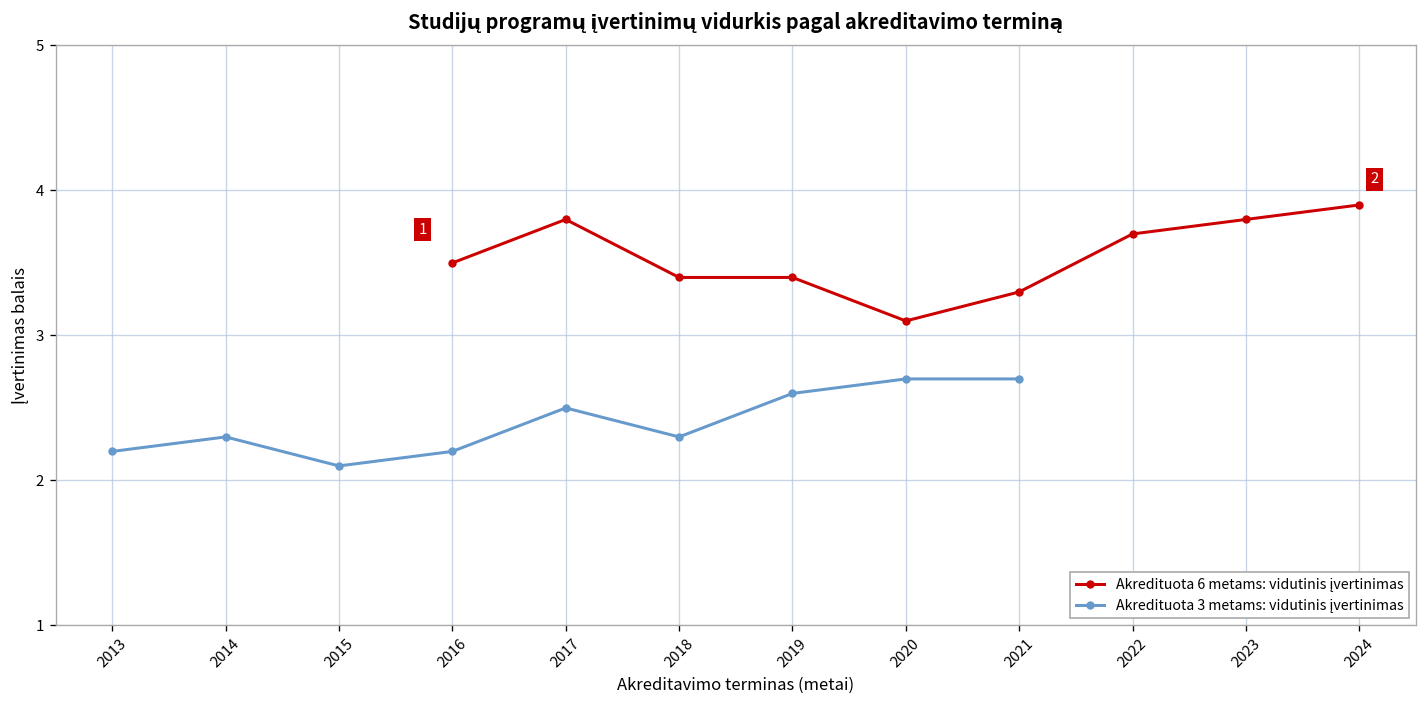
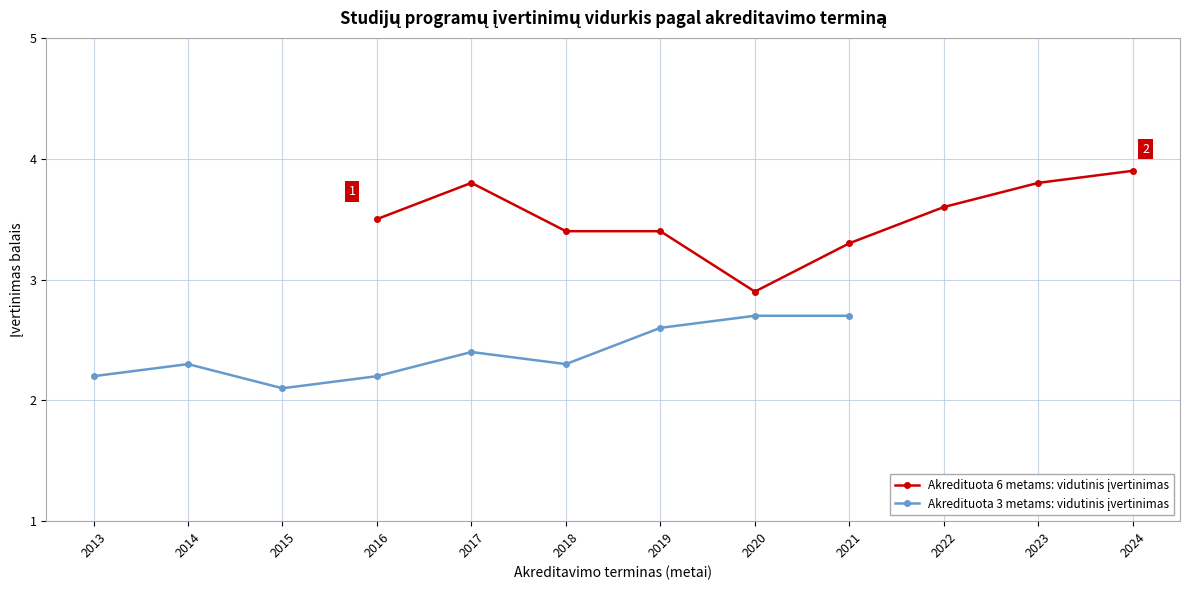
Akredituota 3 metams: vidutinis įvertinimas, 2017: 2.5 -> 2.4
Akredituota 6 metams: vidutinis įvertinimas, 2020: 3.1 -> 2.9
Akredituota 6 metams: vidutinis įvertinimas, 2022: 3.7 -> 3.6
